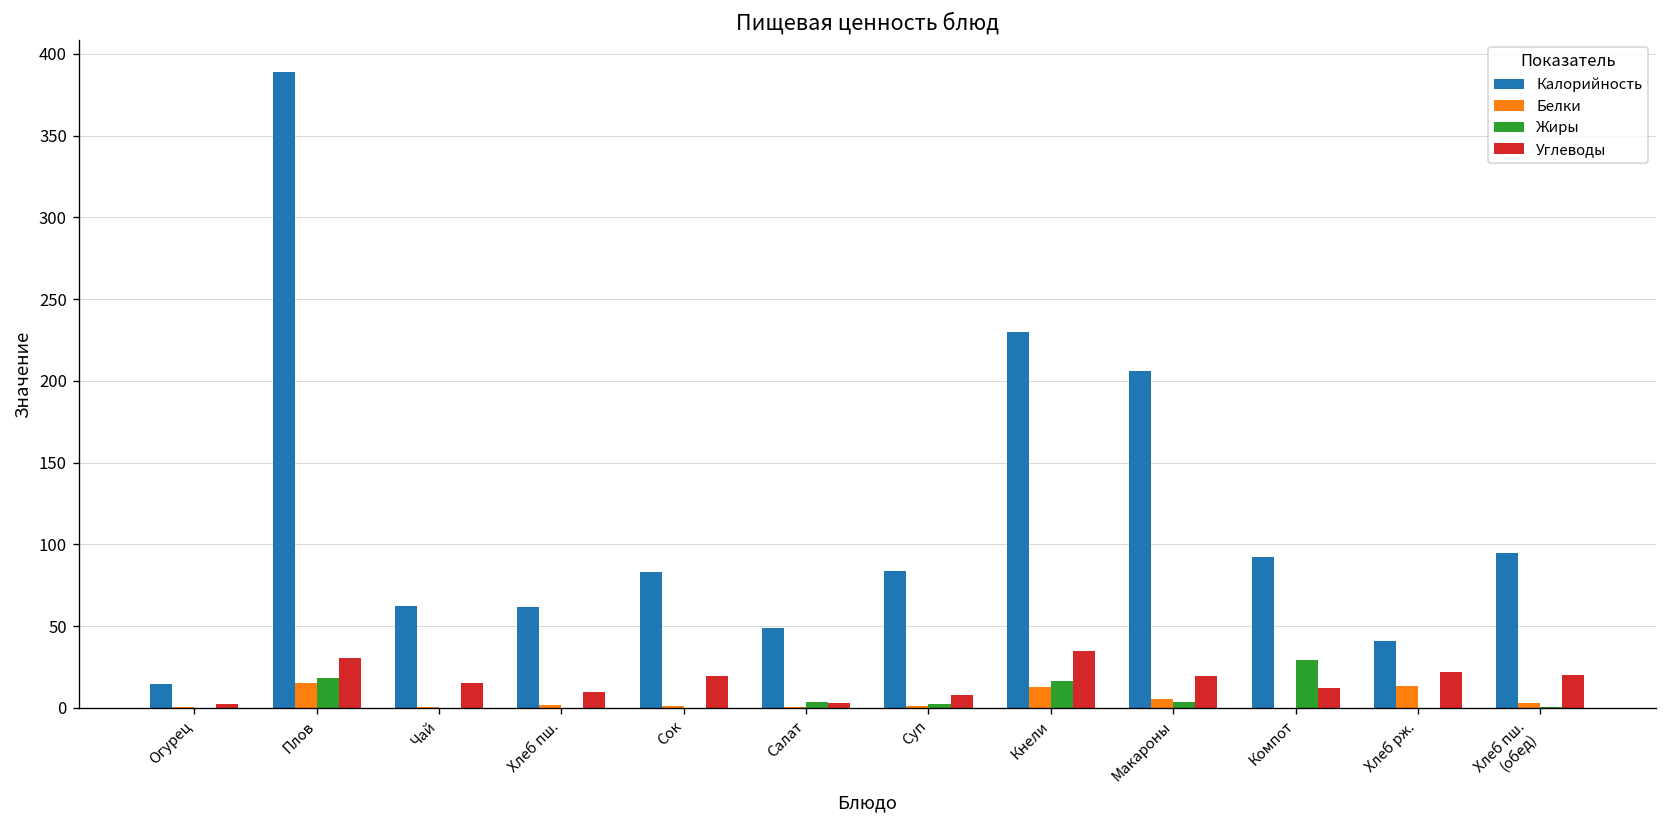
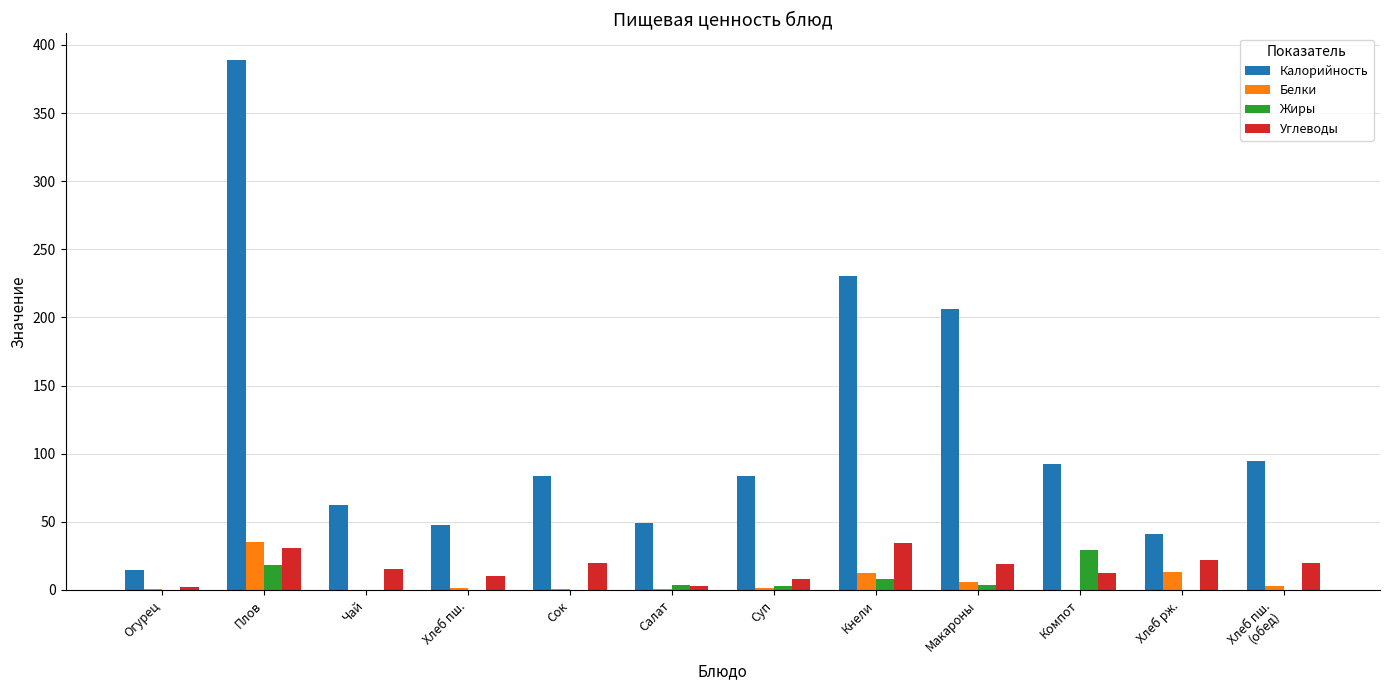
Белки, Плов: 15 -> 35
Калорийность, Хлеб пш.: 62 -> 47
Жиры, Кнели: 16 -> 8
